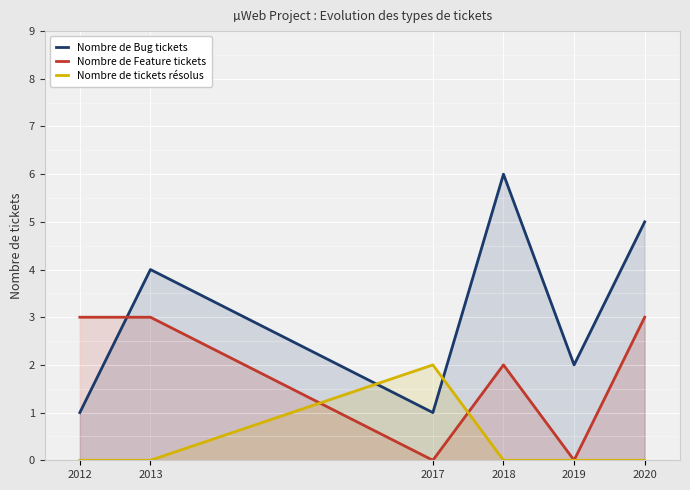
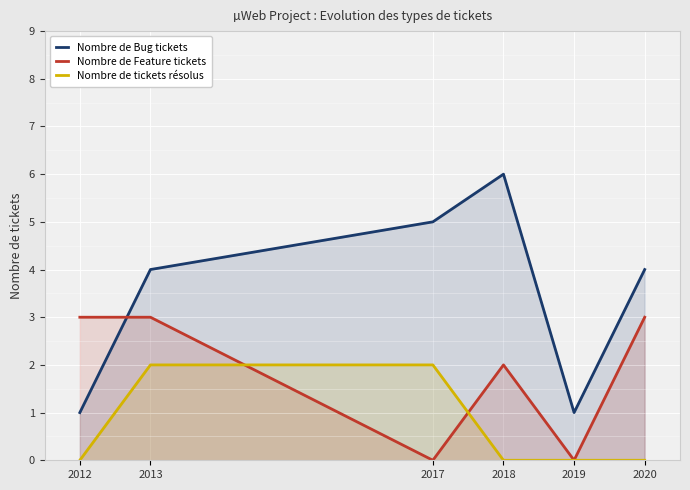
Nombre de tickets résolus, 2013: 0 -> 2
Nombre de Bug tickets, 2017: 1 -> 5
Nombre de Bug tickets, 2019: 2 -> 1
Nombre de Bug tickets, 2020: 5 -> 4
